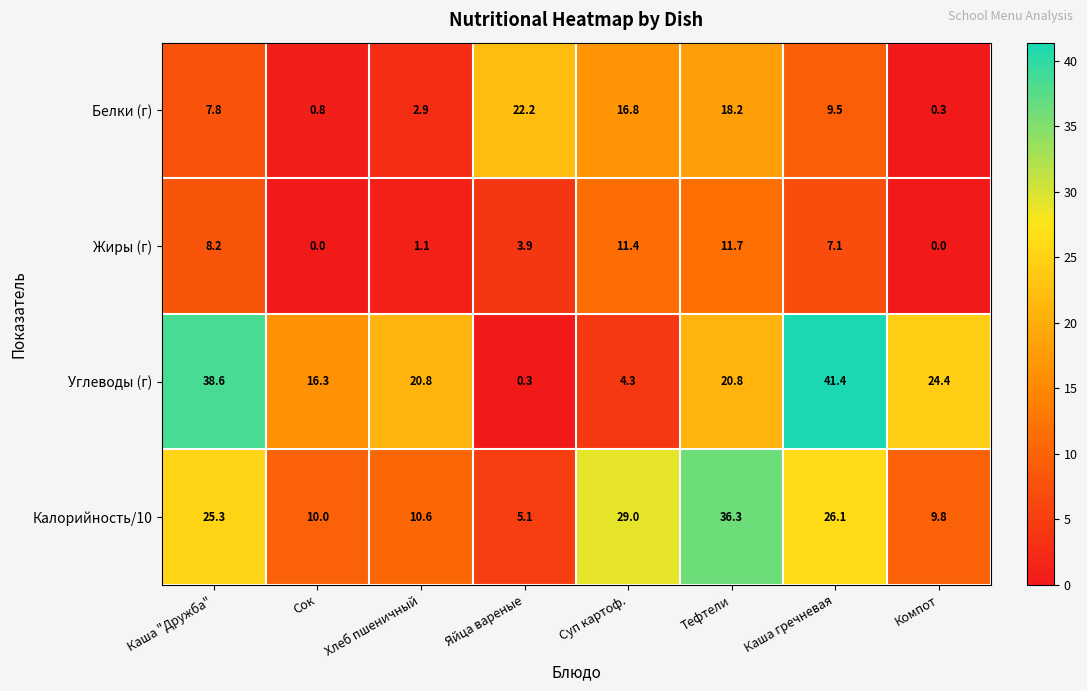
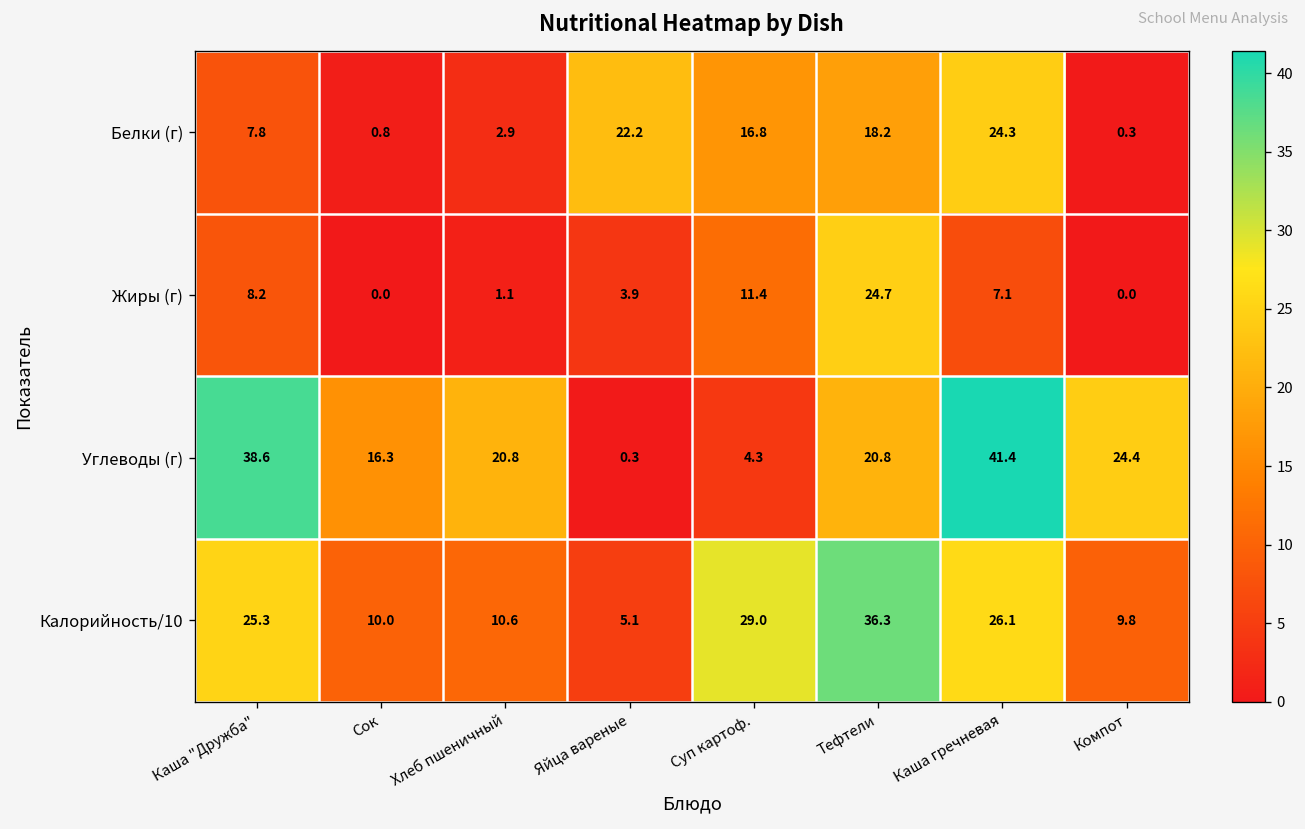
Белки (г), Каша гречневая: 9.5 -> 24.3
Жиры (г), Тефтели: 11.7 -> 24.7
